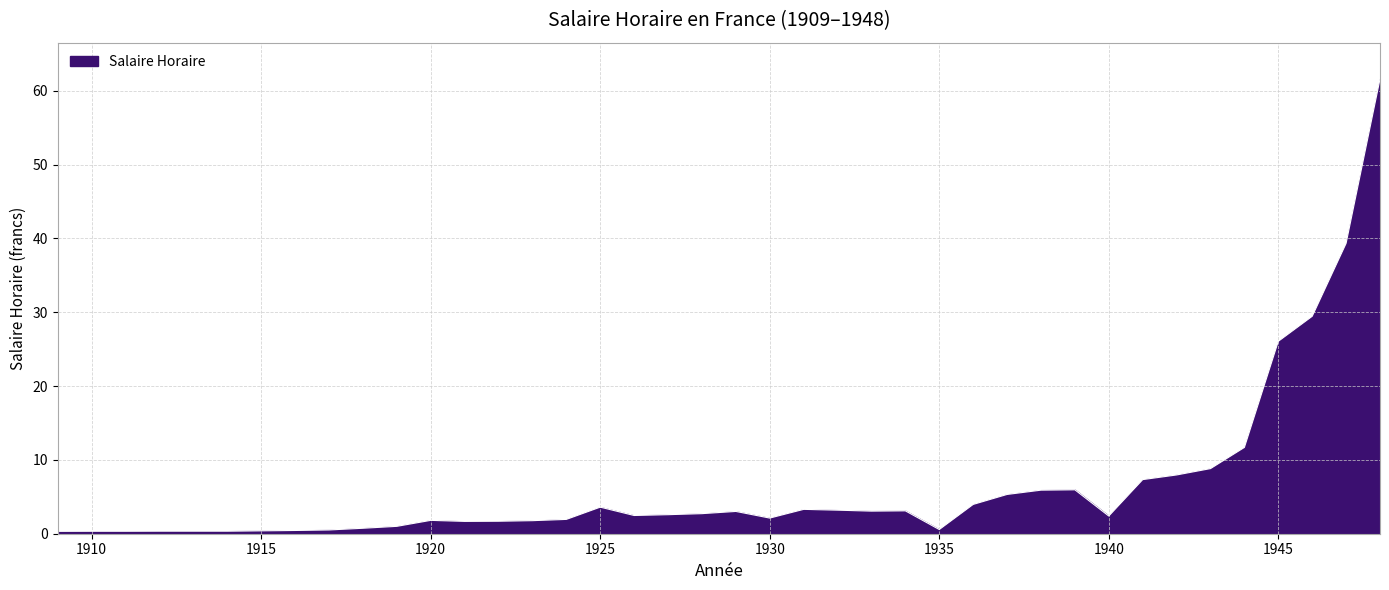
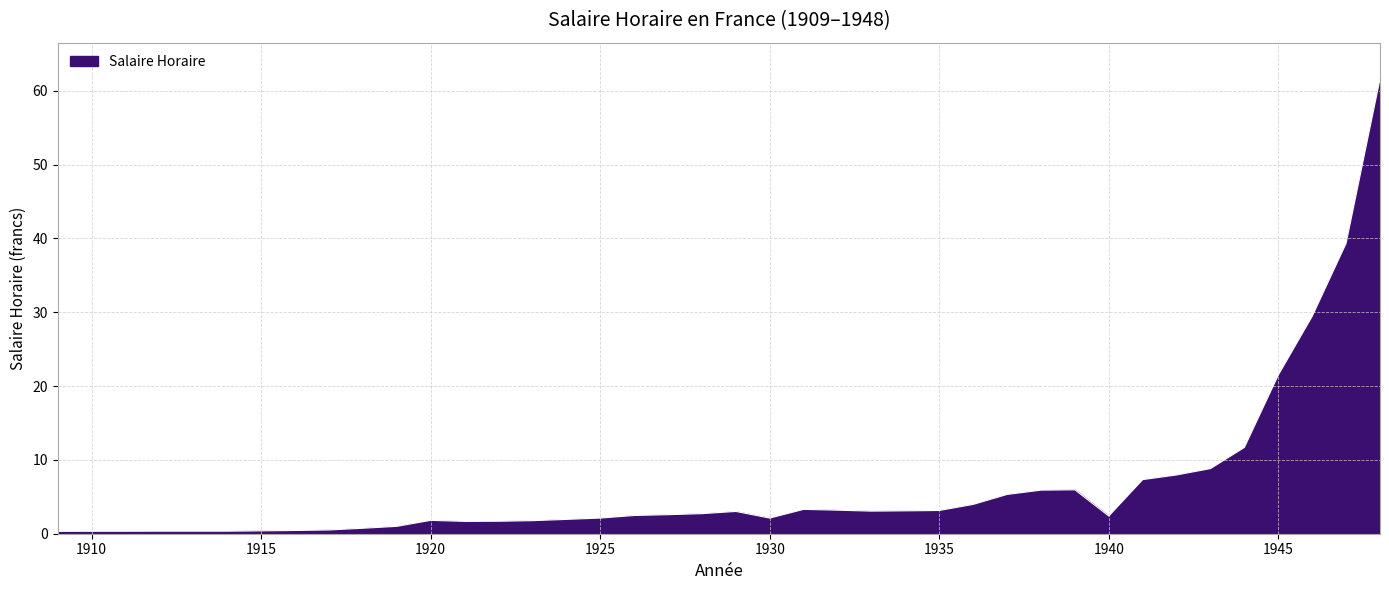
1925: 4 -> 2
1935: 1 -> 3
1945: 26 -> 21
